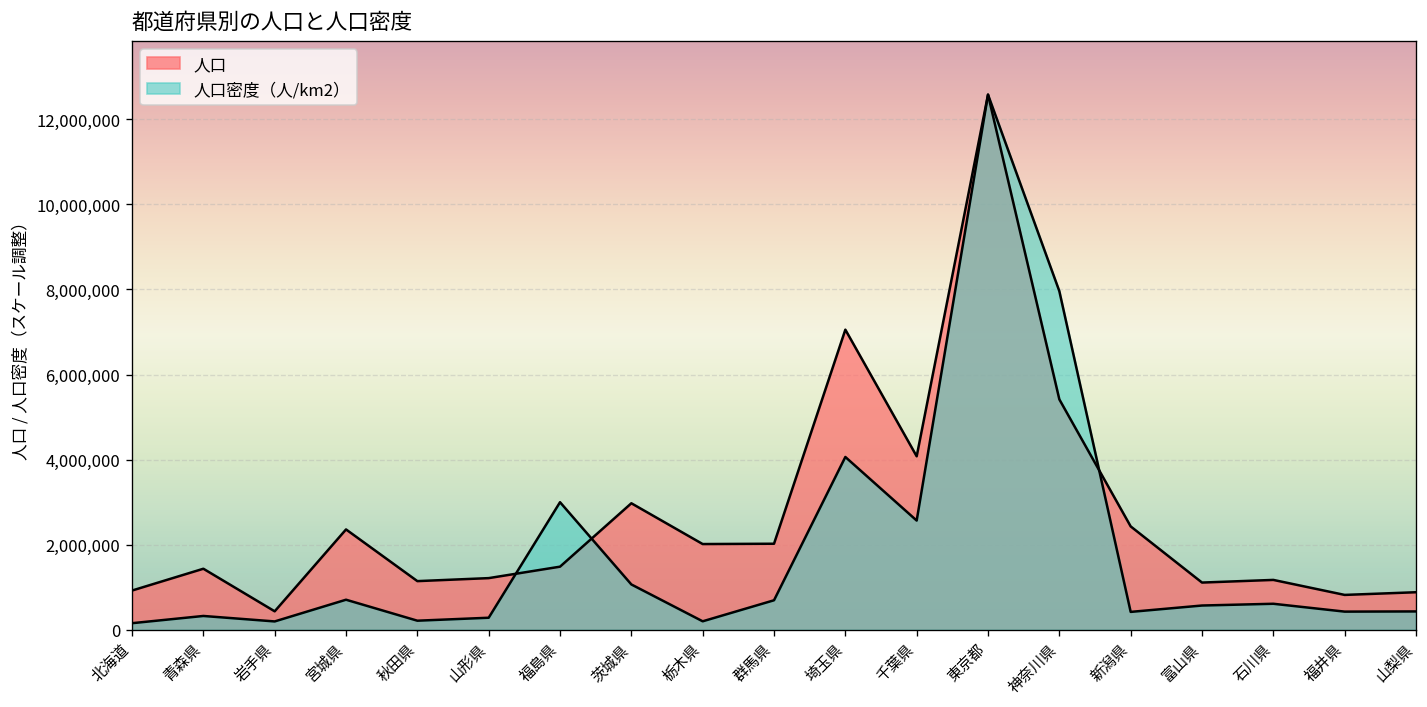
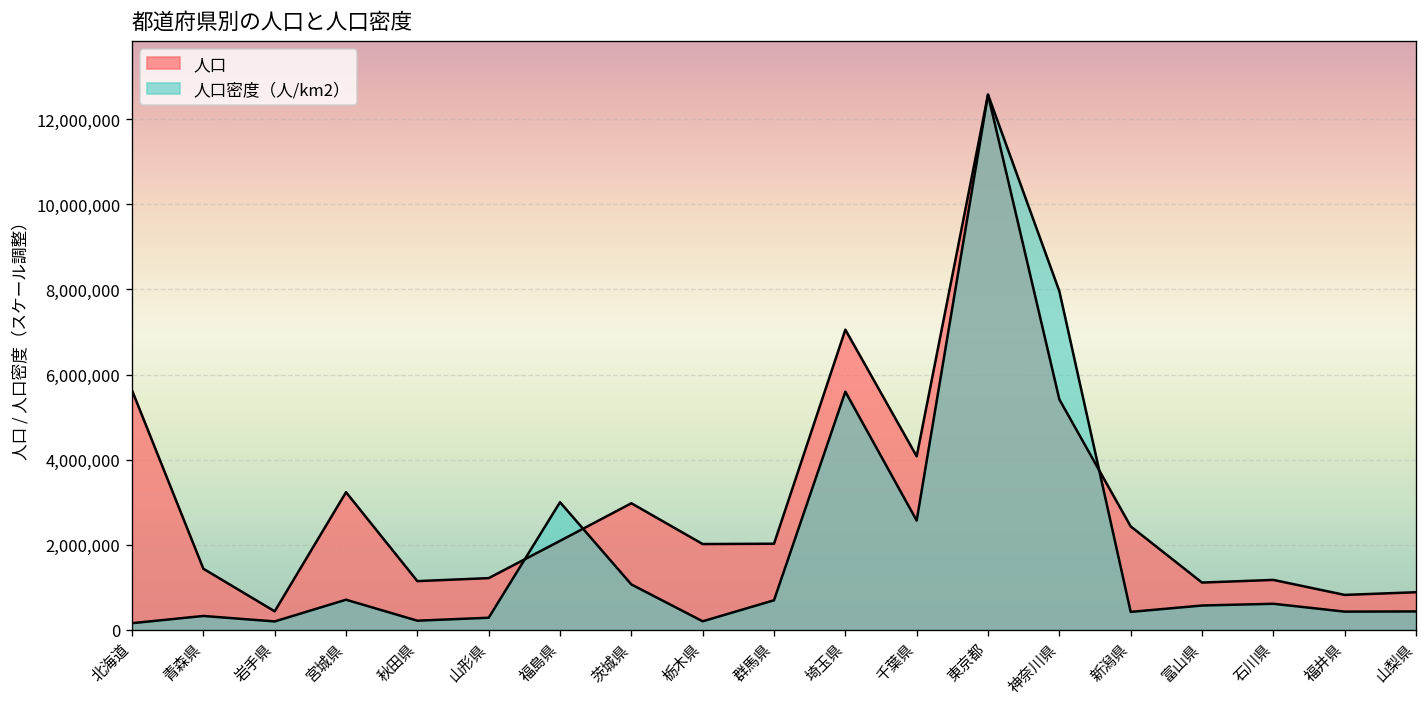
人口, 北海道: 900,000 -> 5,600,000
人口, 宮城県: 2,400,000 -> 3,200,000
人口, 福島県: 1,500,000 -> 2,100,000
人口密度（人/km2）, 埼玉県: 4,100,000 -> 5,600,000
